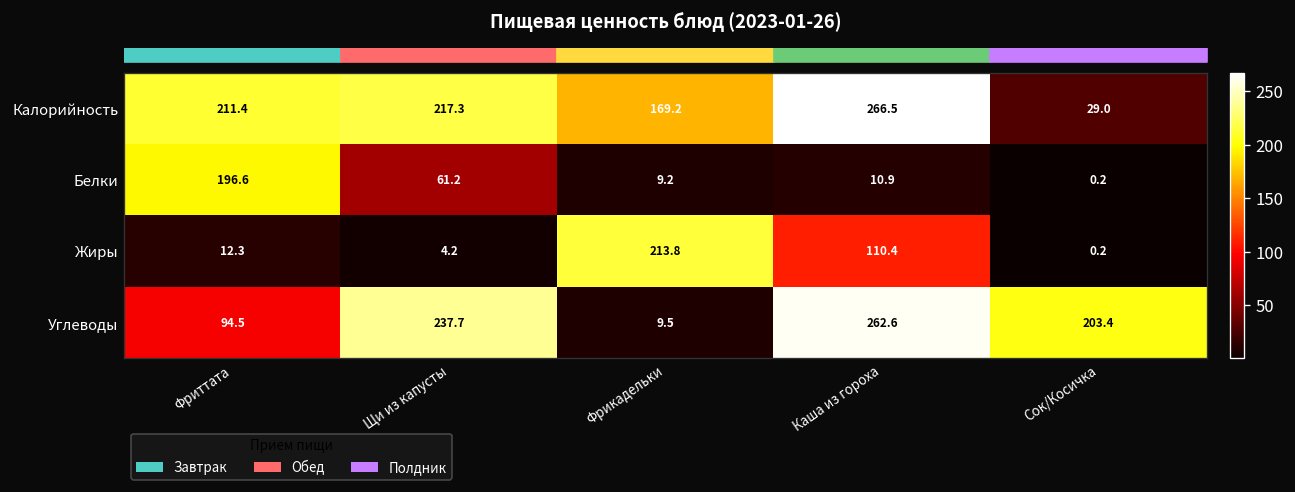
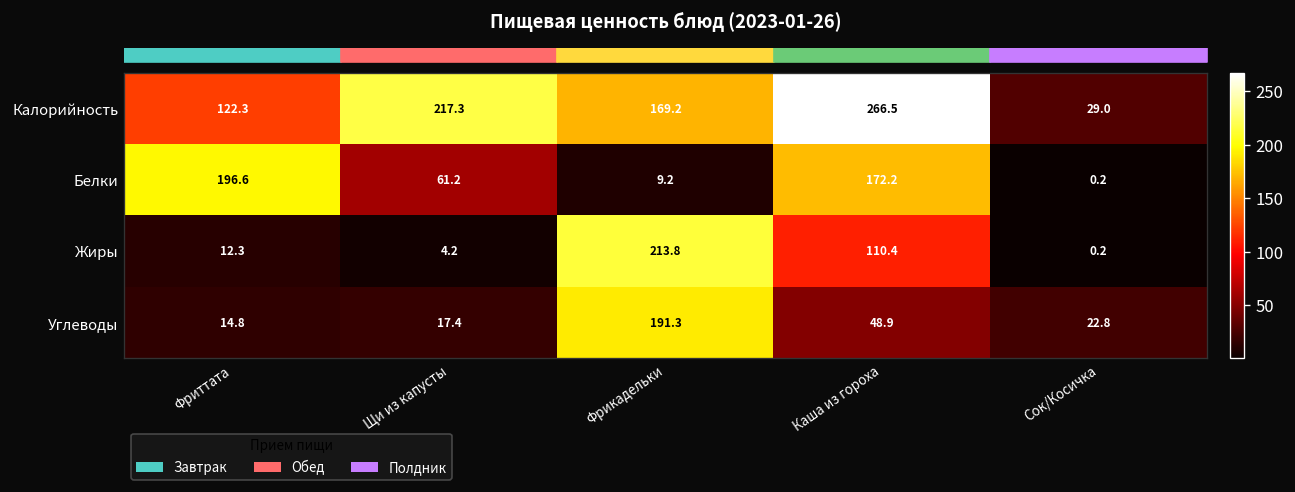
Калорийность, Фриттата: 211.4 -> 122.3
Белки, Каша из гороха: 10.9 -> 172.2
Углеводы, Фриттата: 94.5 -> 14.8
Углеводы, Щи из капусты: 237.7 -> 17.4
Углеводы, Фрикадельки: 9.5 -> 191.3
Углеводы, Каша из гороха: 262.6 -> 48.9
Углеводы, Сок/Косичка: 203.4 -> 22.8
